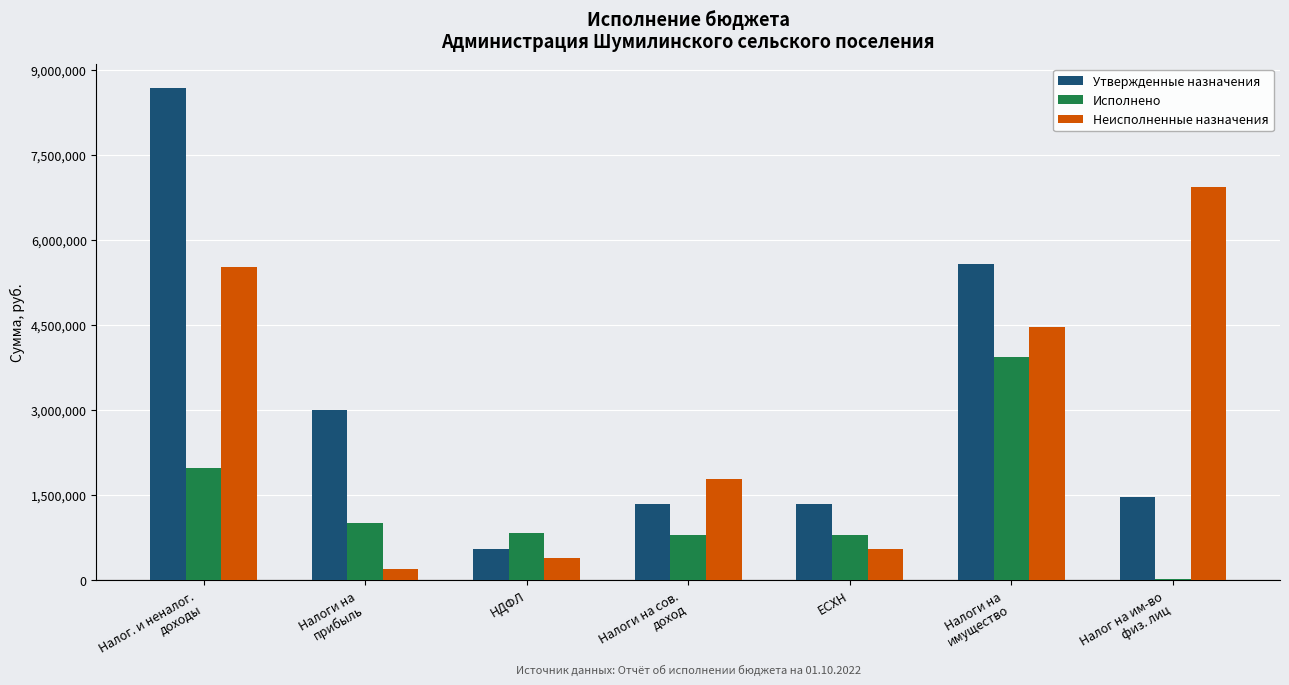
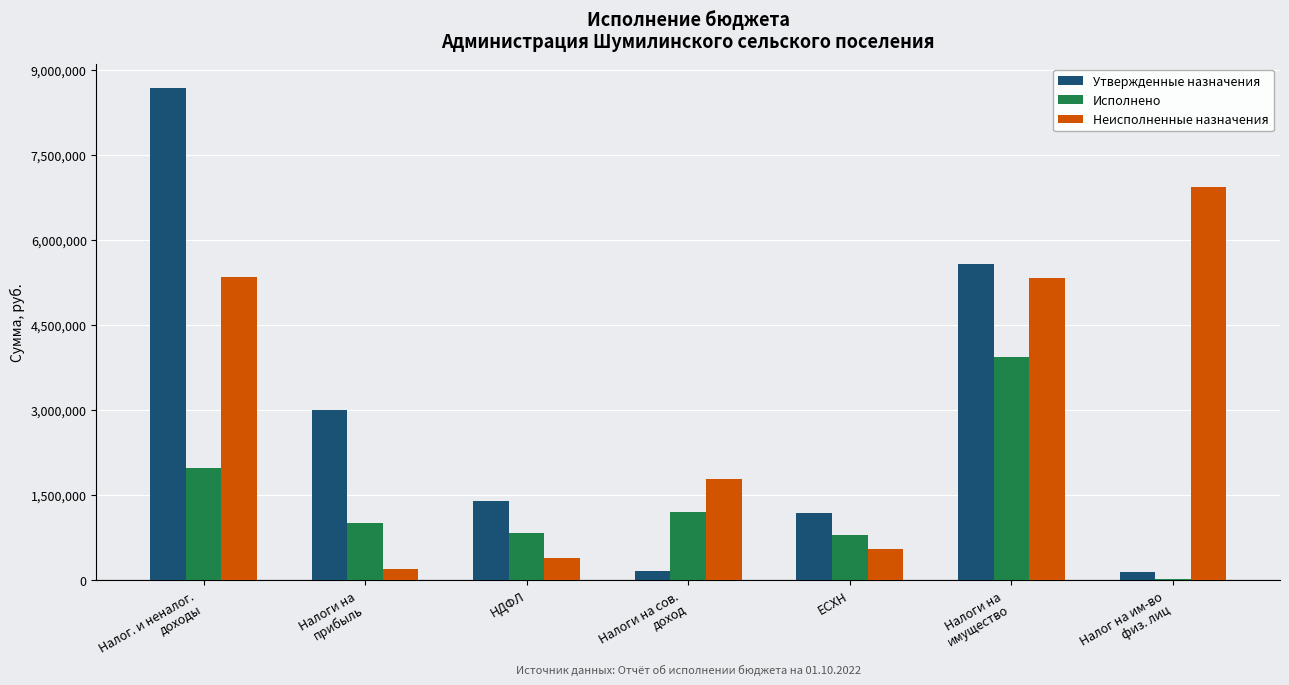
Неисполненные назначения, Налог. и неналог. доходы: 5,500,000 -> 5,300,000
Утвержденные назначения, НДФЛ: 500,000 -> 1,400,000
Утвержденные назначения, Налоги на сов. доход: 1,300,000 -> 200,000
Исполнено, Налоги на сов. доход: 800,000 -> 1,200,000
Утвержденные назначения, ЕСХН: 1,300,000 -> 1,200,000
Неисполненные назначения, Налоги на имущество: 4,500,000 -> 5,300,000
Утвержденные назначения, Налог на им-во физ. лиц: 1,500,000 -> 100,000
